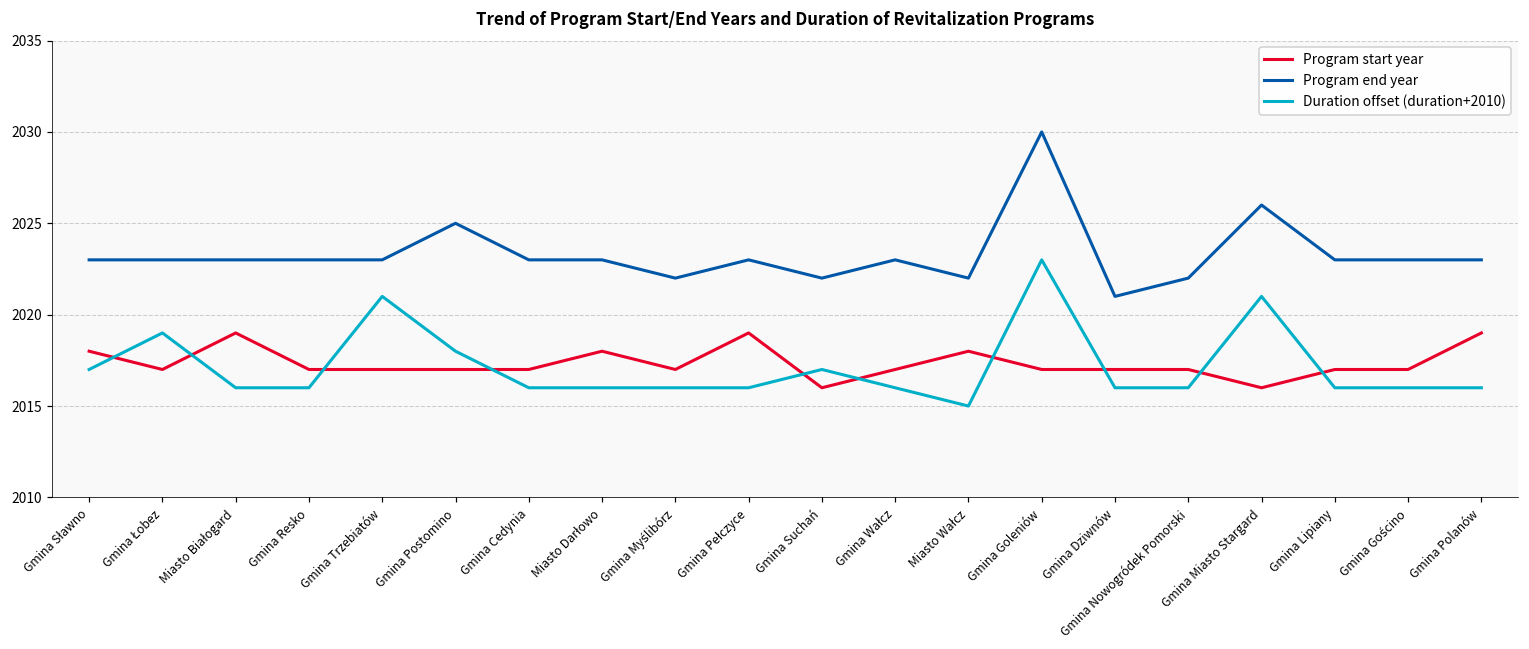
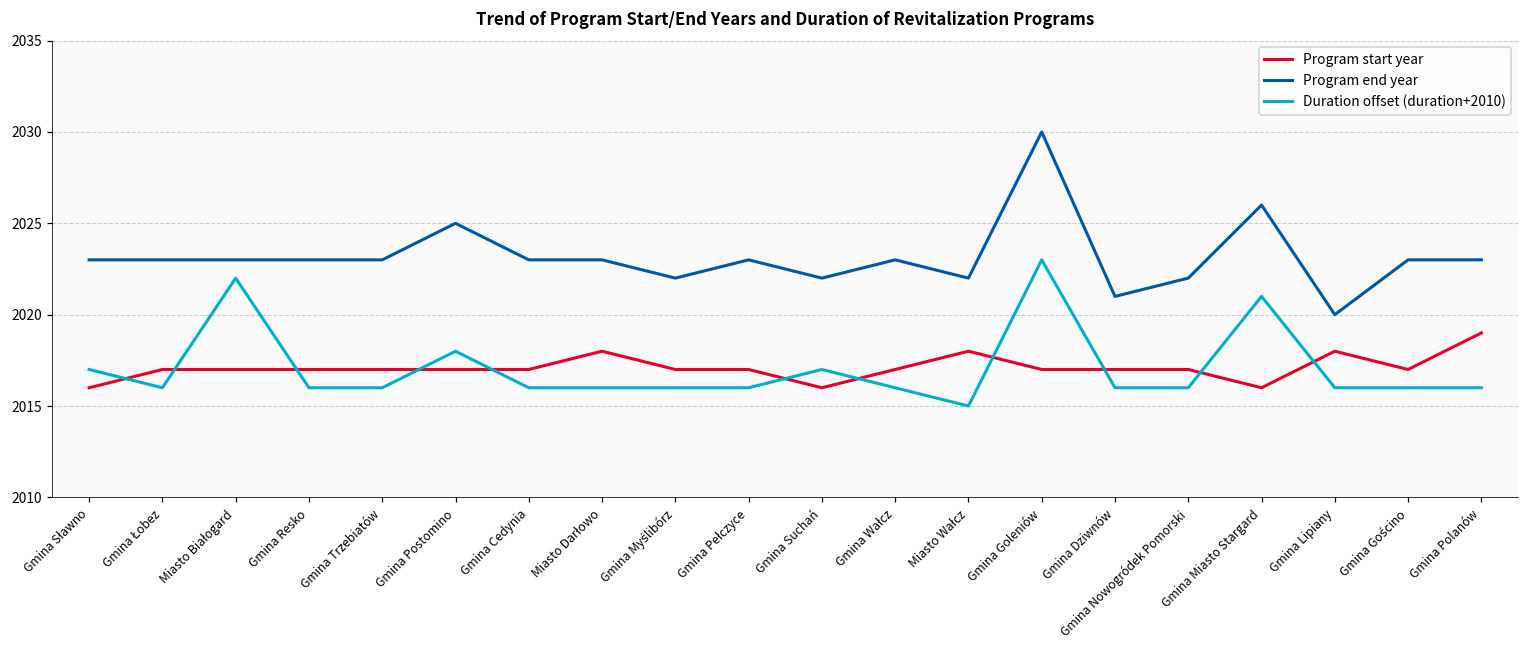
Program start year, Gmina Sławno: 2018 -> 2016
Duration offset (duration+2010), Gmina Łobez: 2019.0 -> 2016.0
Program start year, Miasto Białogard: 2019 -> 2017
Duration offset (duration+2010), Miasto Białogard: 2016.0 -> 2022.0
Duration offset (duration+2010), Gmina Trzebiatów: 2021.0 -> 2016.0
Program start year, Gmina Pełczyce: 2019 -> 2017
Program start year, Gmina Lipiany: 2017 -> 2018
Program end year, Gmina Lipiany: 2023 -> 2020
